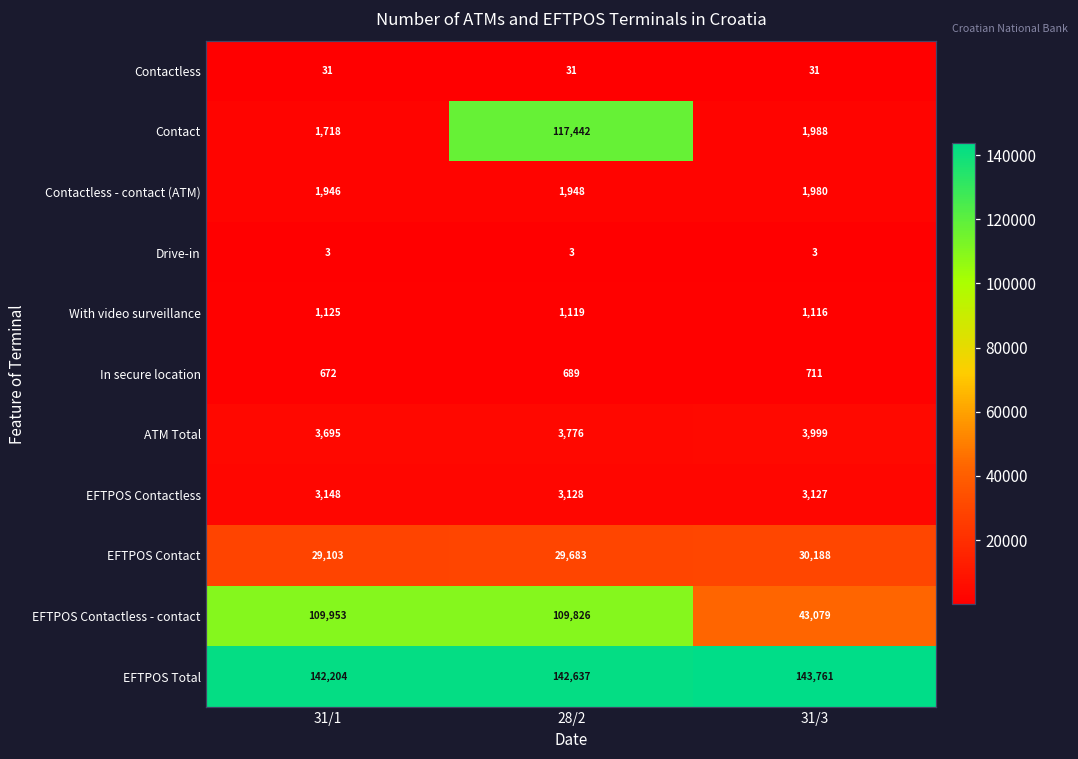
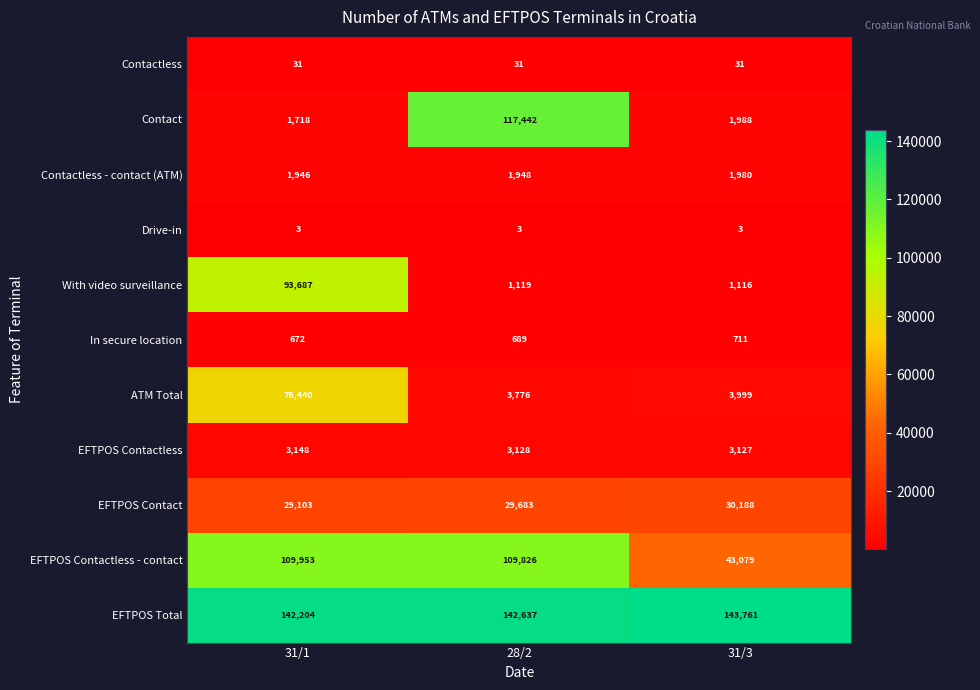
With video surveillance, 31/1: 1,125 -> 93,687
ATM Total, 31/1: 3,695 -> 76,440
